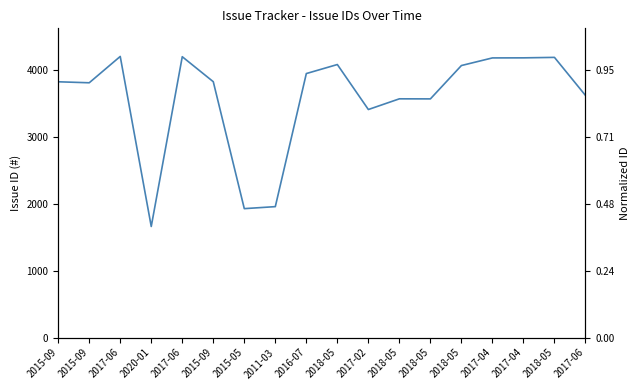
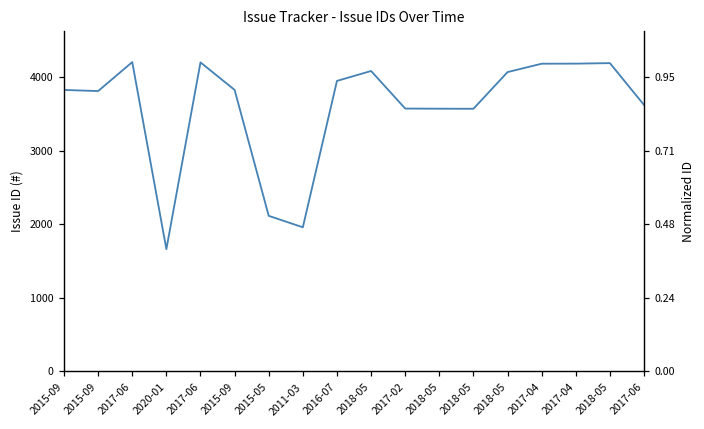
2015-05: 1900 -> 2100
2017-02: 3400 -> 3600
